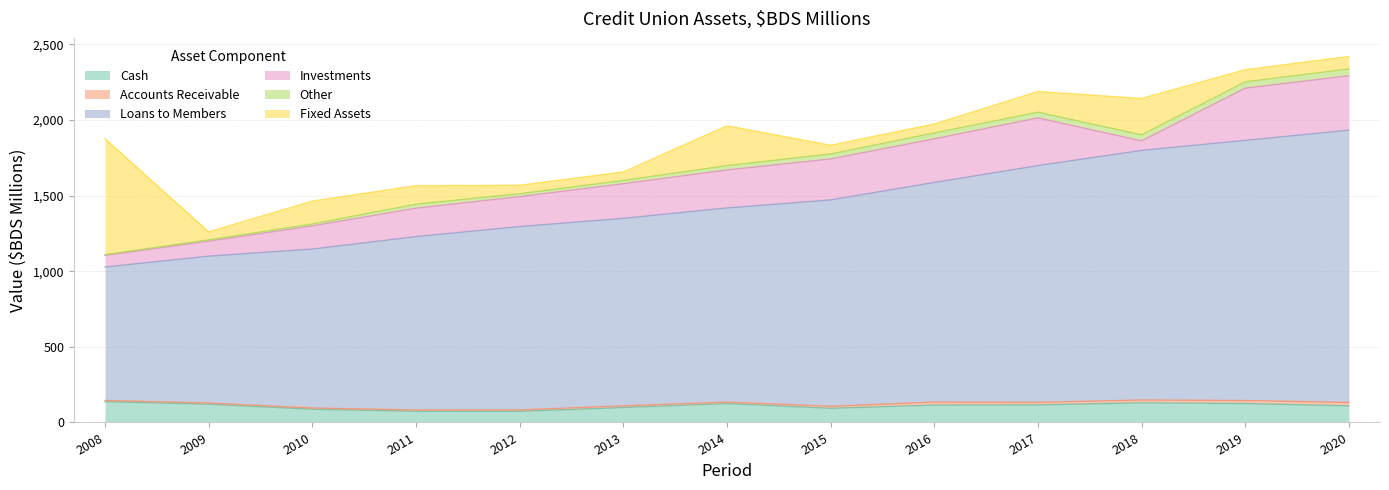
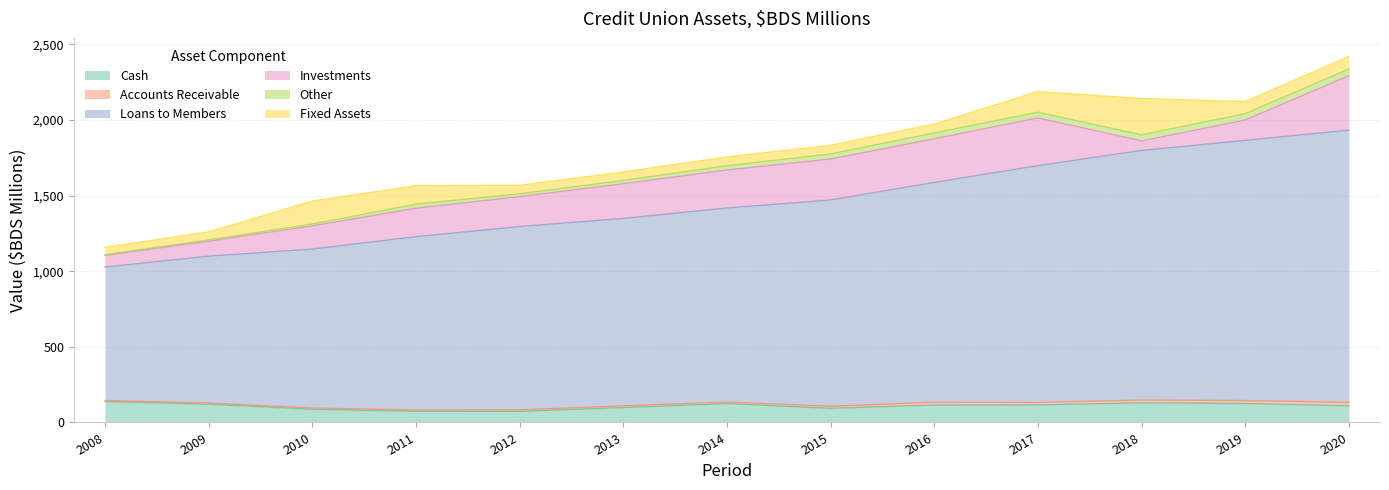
Fixed Assets, 2008: 770 -> 50
Fixed Assets, 2014: 260 -> 60
Investments, 2019: 350 -> 130
